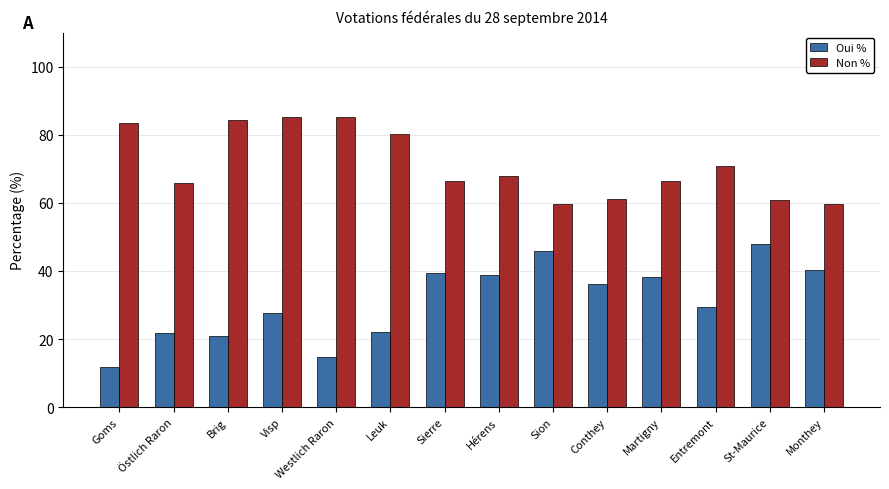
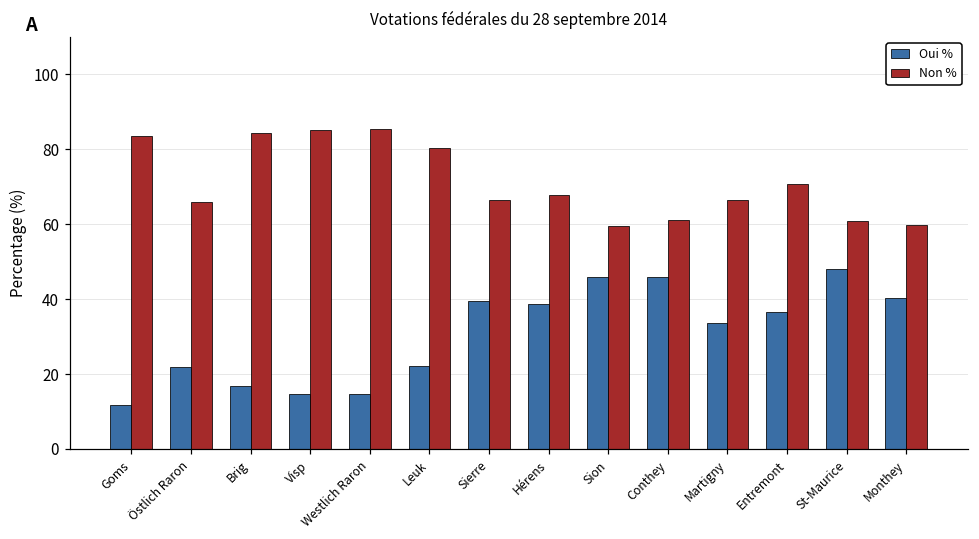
Oui %, Brig: 21 -> 17
Oui %, Visp: 28 -> 15
Oui %, Conthey: 36 -> 46
Oui %, Martigny: 38 -> 34
Oui %, Entremont: 29 -> 37
